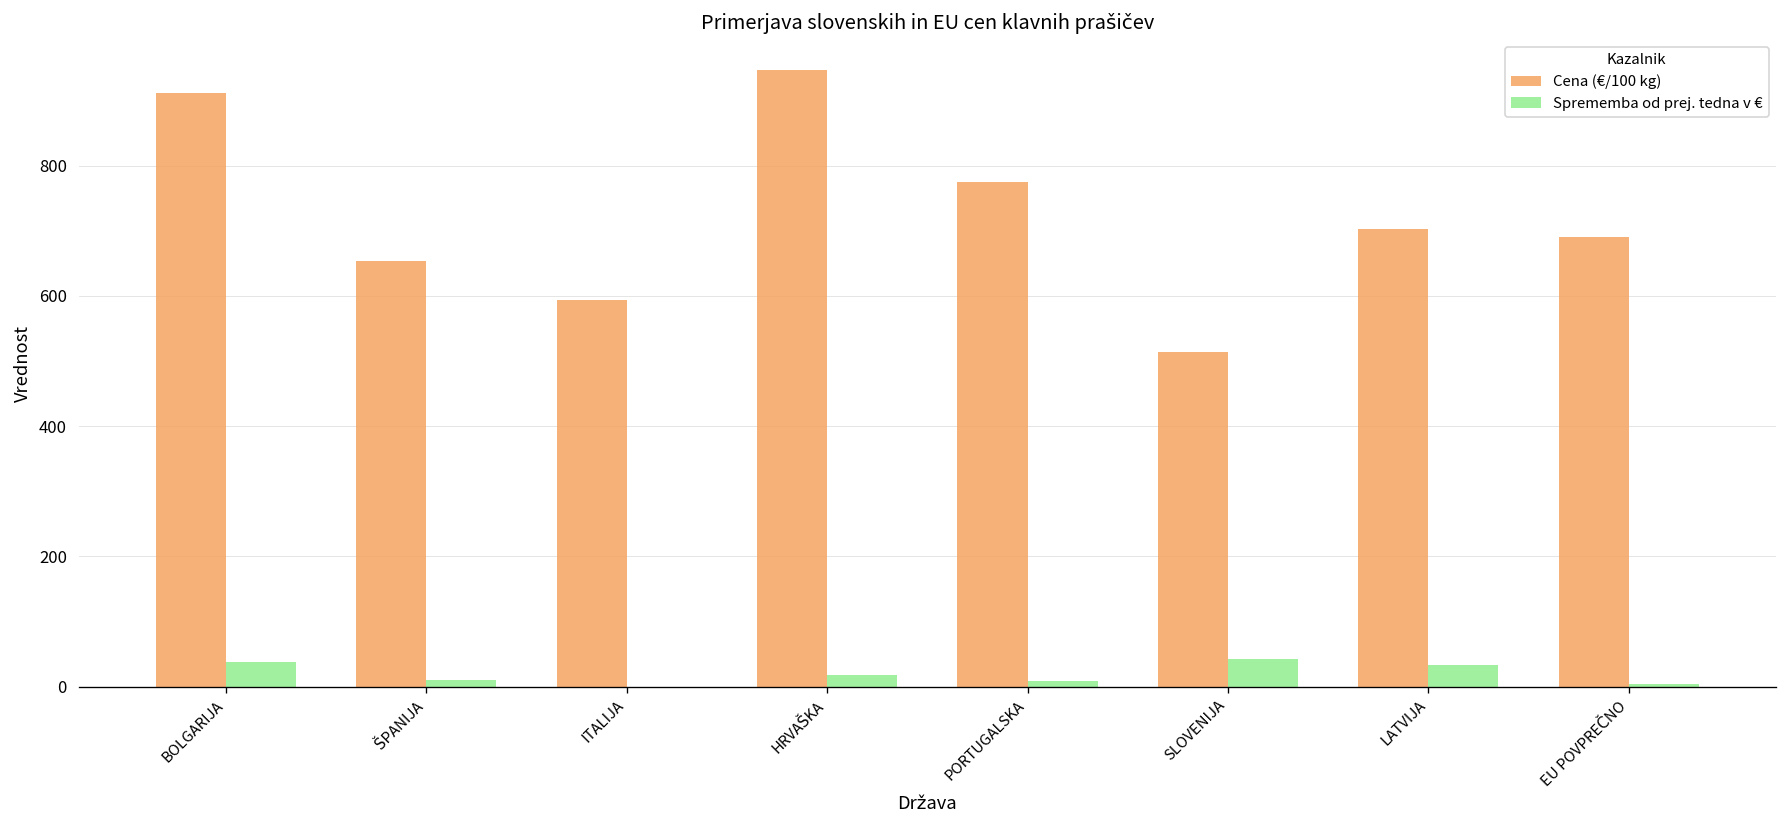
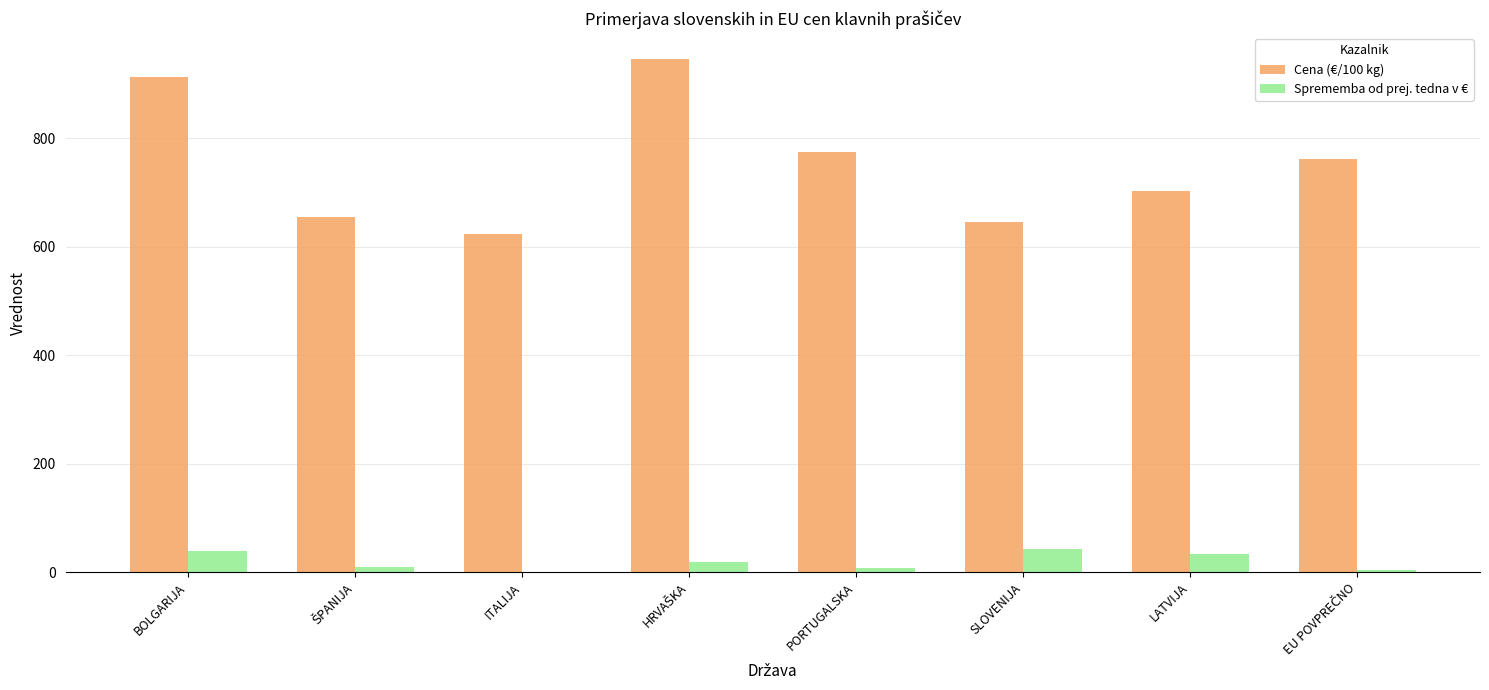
Cena (€/100 kg), ITALIJA: 590 -> 620
Cena (€/100 kg), SLOVENIJA: 510 -> 640
Cena (€/100 kg), EU POVPREČNO: 690 -> 760
